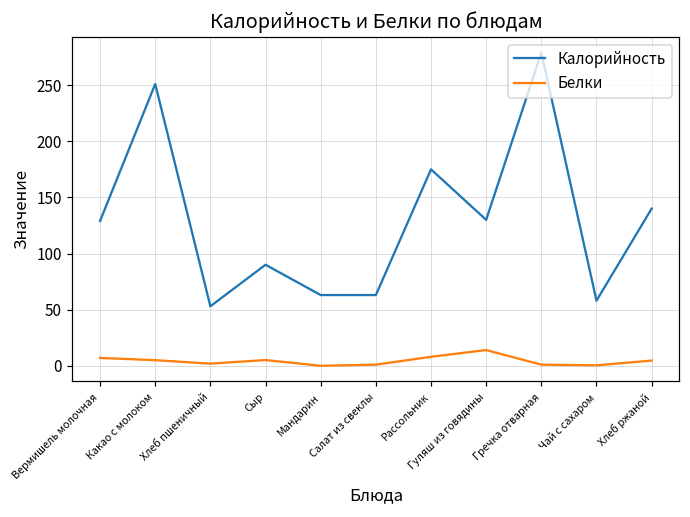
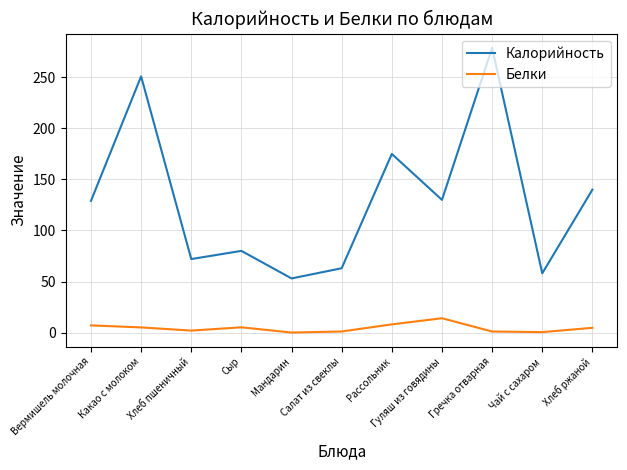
Калорийность, Хлеб пшеничный: 53 -> 72
Калорийность, Сыр: 90 -> 80
Калорийность, Мандарин: 63 -> 53
